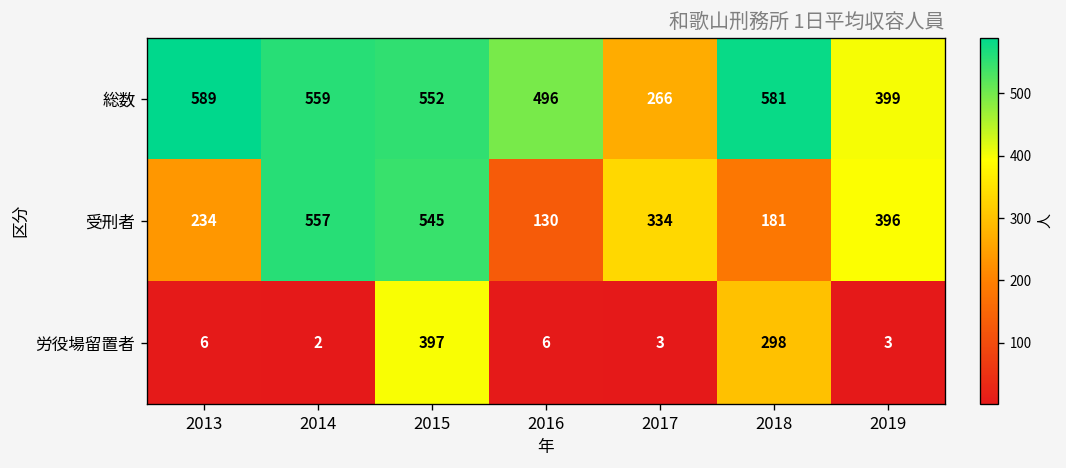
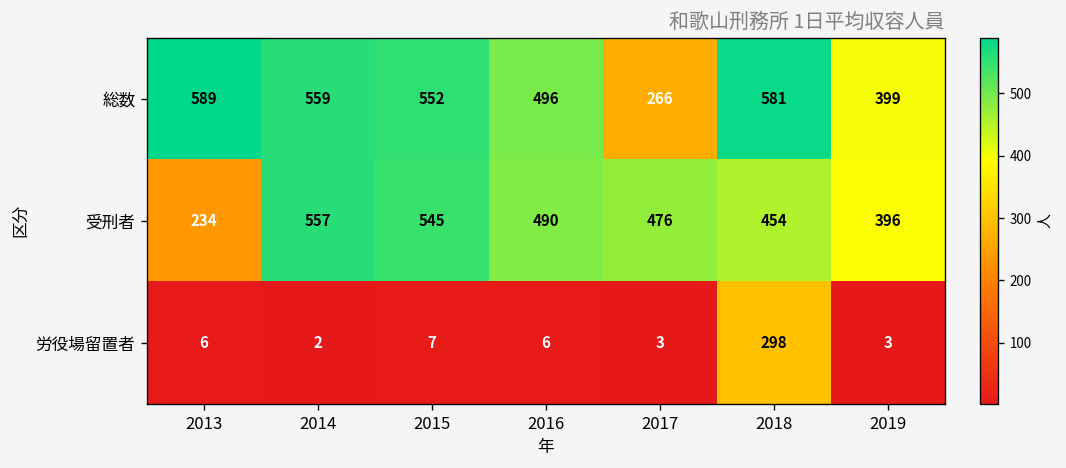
受刑者, 2016: 130 -> 490
受刑者, 2017: 334 -> 476
受刑者, 2018: 181 -> 454
労役場留置者, 2015: 397 -> 7
